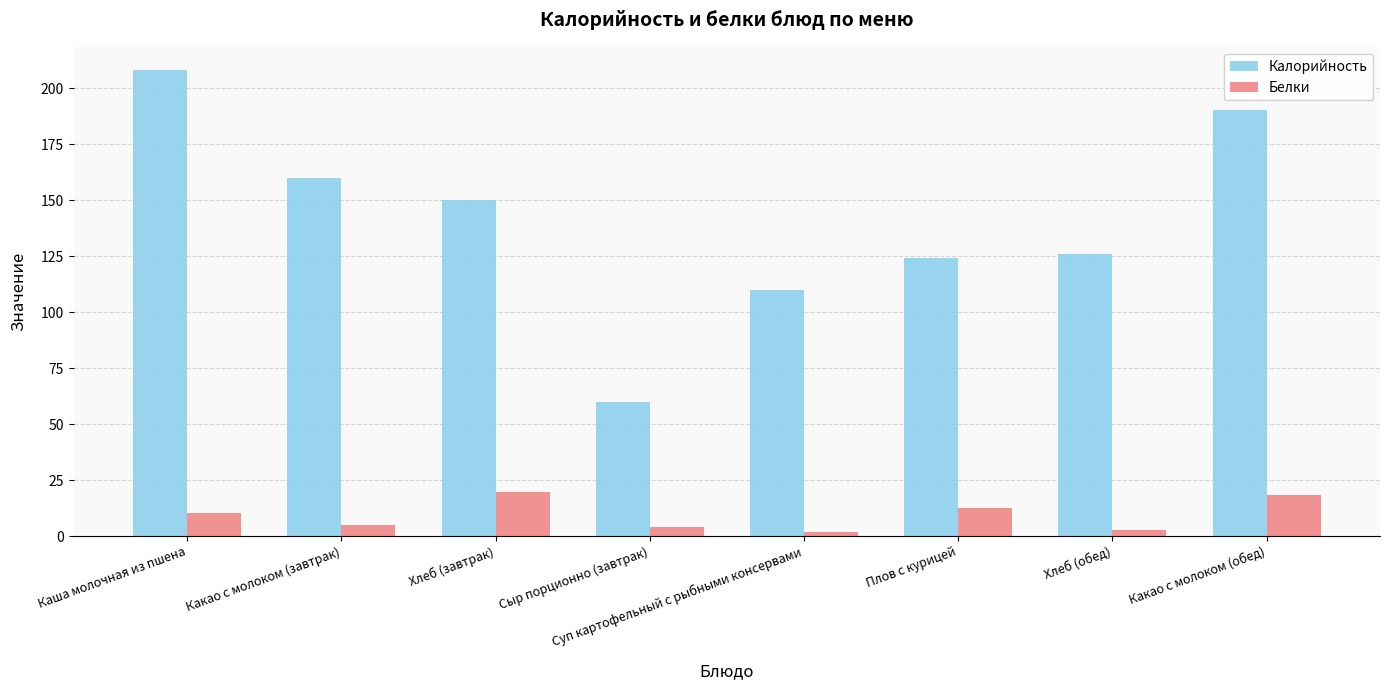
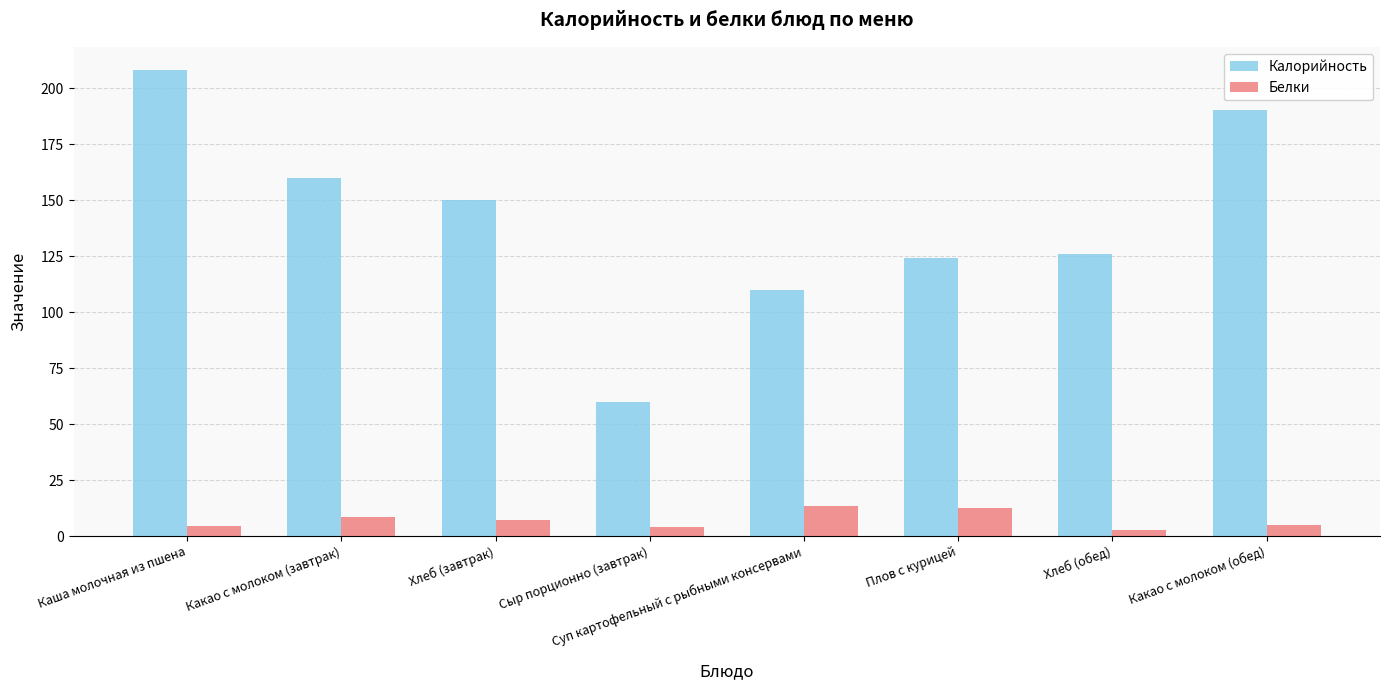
Белки, Каша молочная из пшена: 10 -> 4
Белки, Какао с молоком (завтрак): 5 -> 9
Белки, Хлеб (завтрак): 20 -> 7
Белки, Суп картофельный с рыбными консервами: 2 -> 13
Белки, Какао с молоком (обед): 18 -> 5
